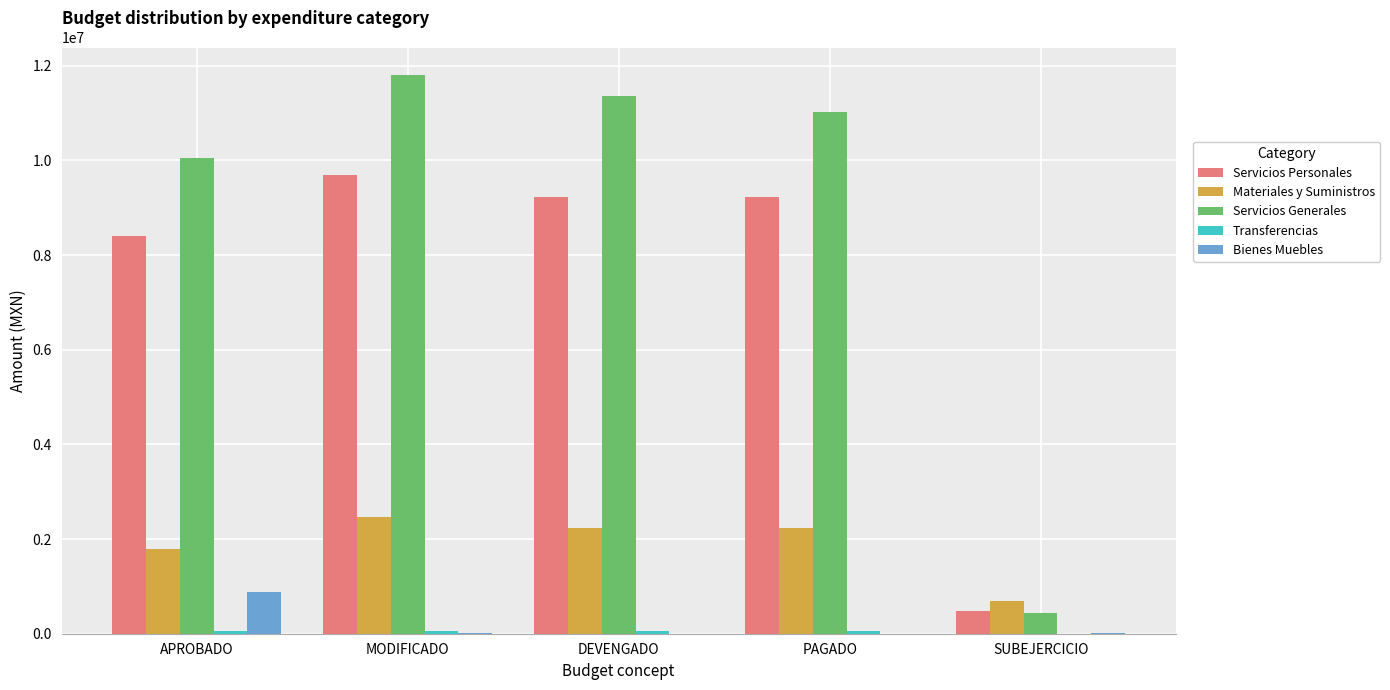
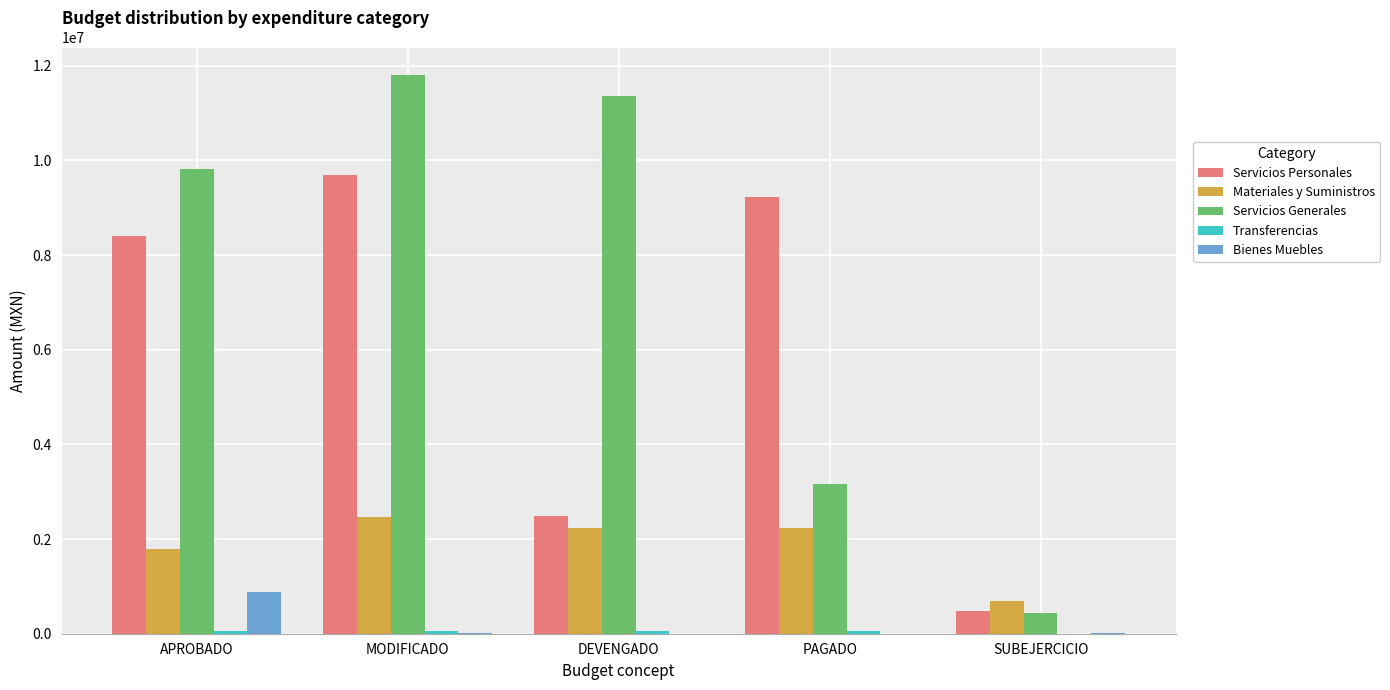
Servicios Generales, APROBADO: 10000000 -> 9800000
Servicios Personales, DEVENGADO: 9200000 -> 2500000
Servicios Generales, PAGADO: 11000000 -> 3200000
